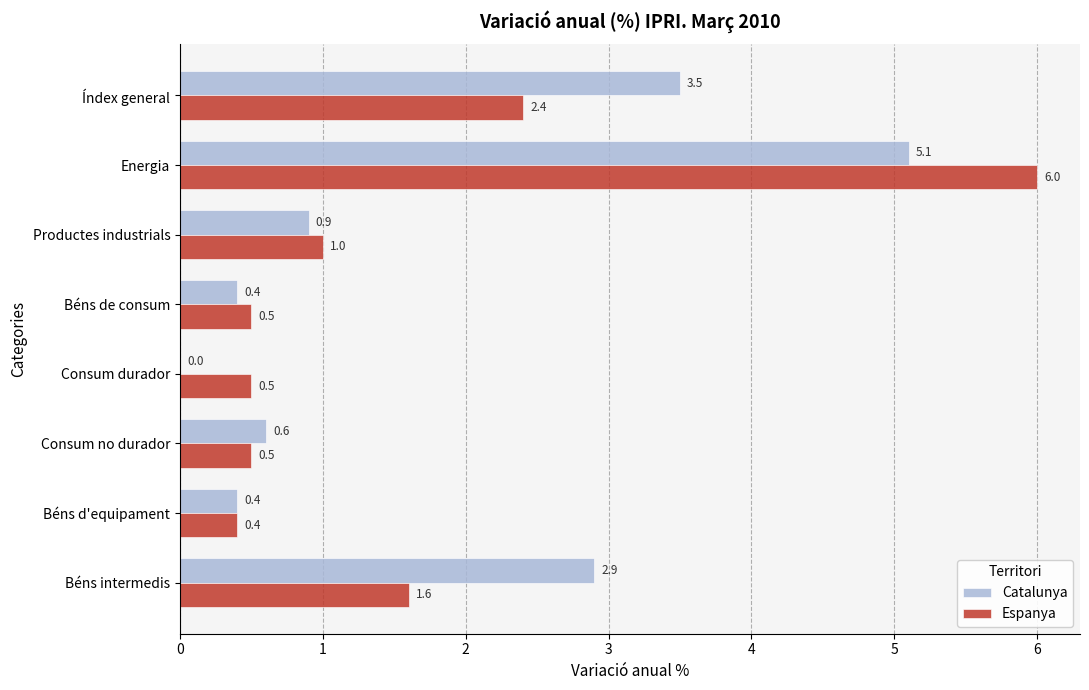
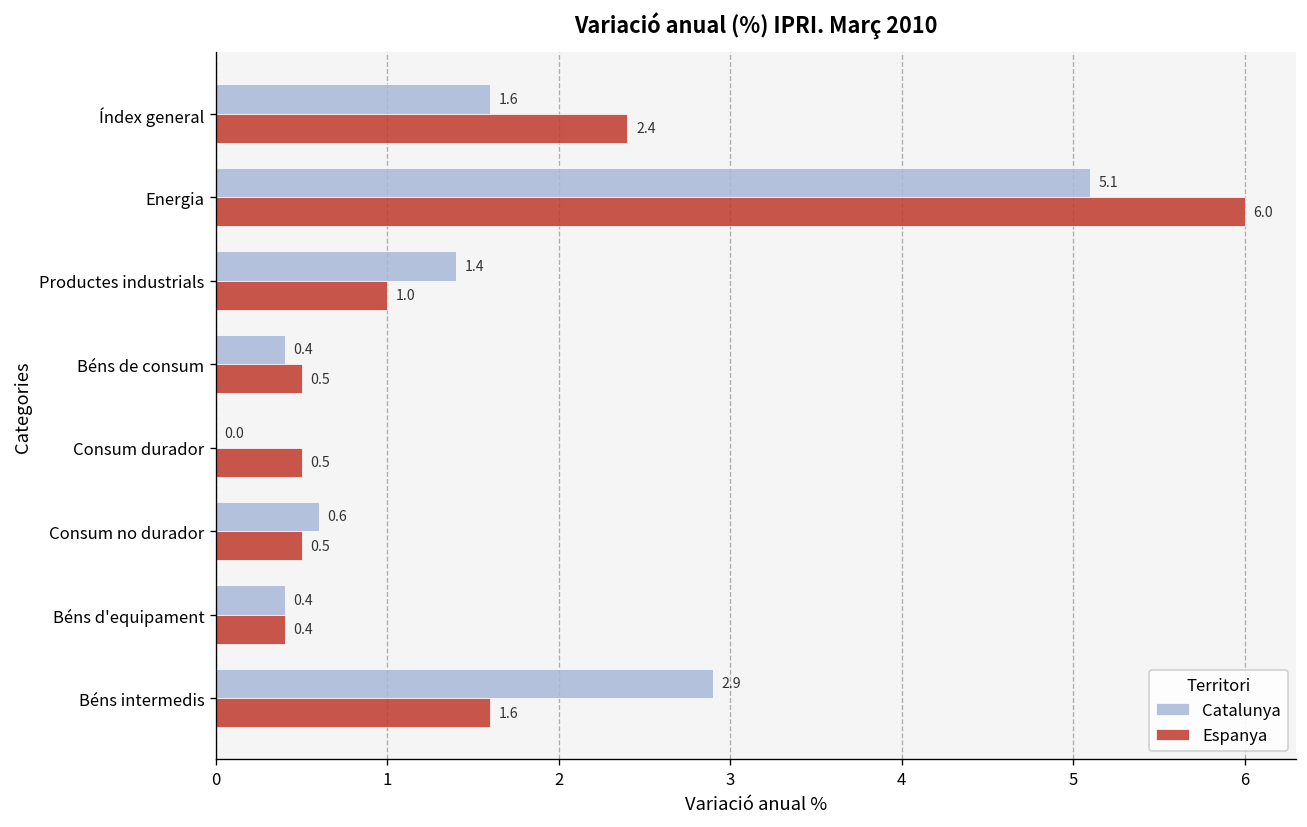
Catalunya, Índex general: 3.5 -> 1.6
Catalunya, Productes industrials: 0.9 -> 1.4
